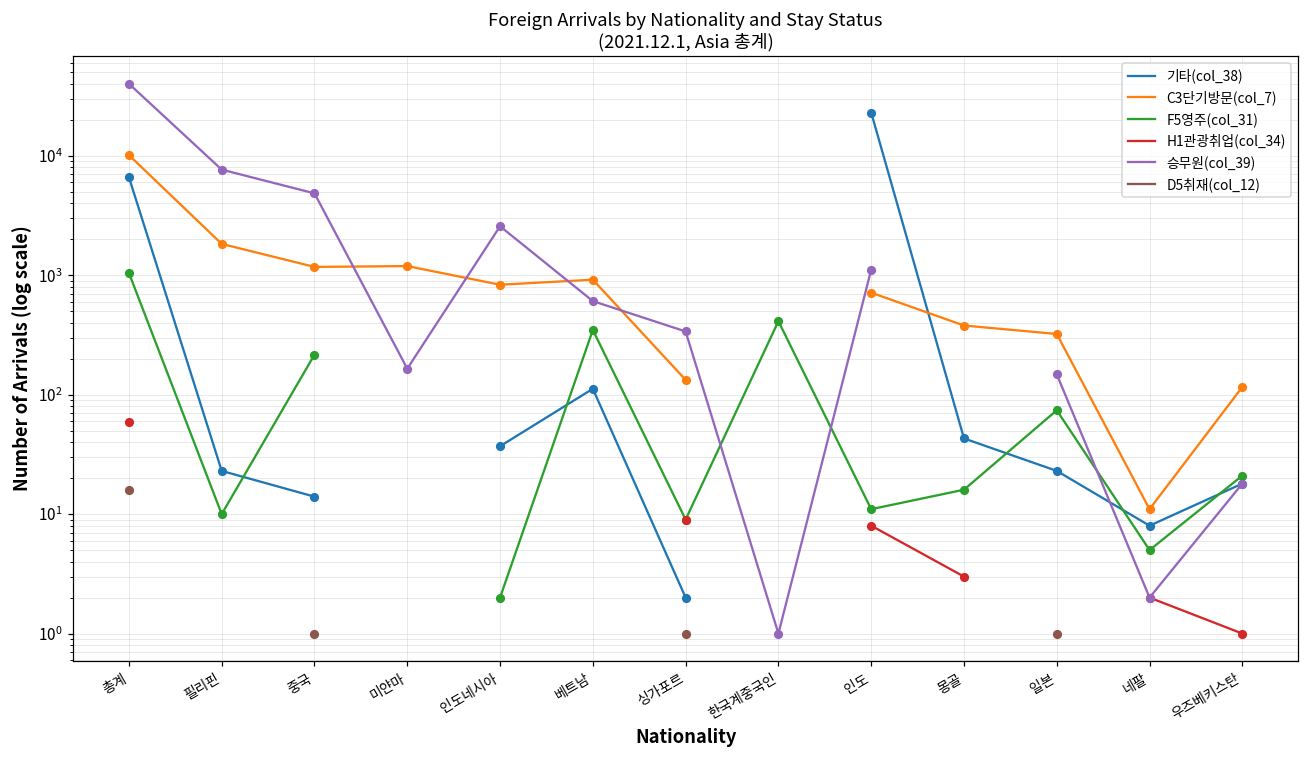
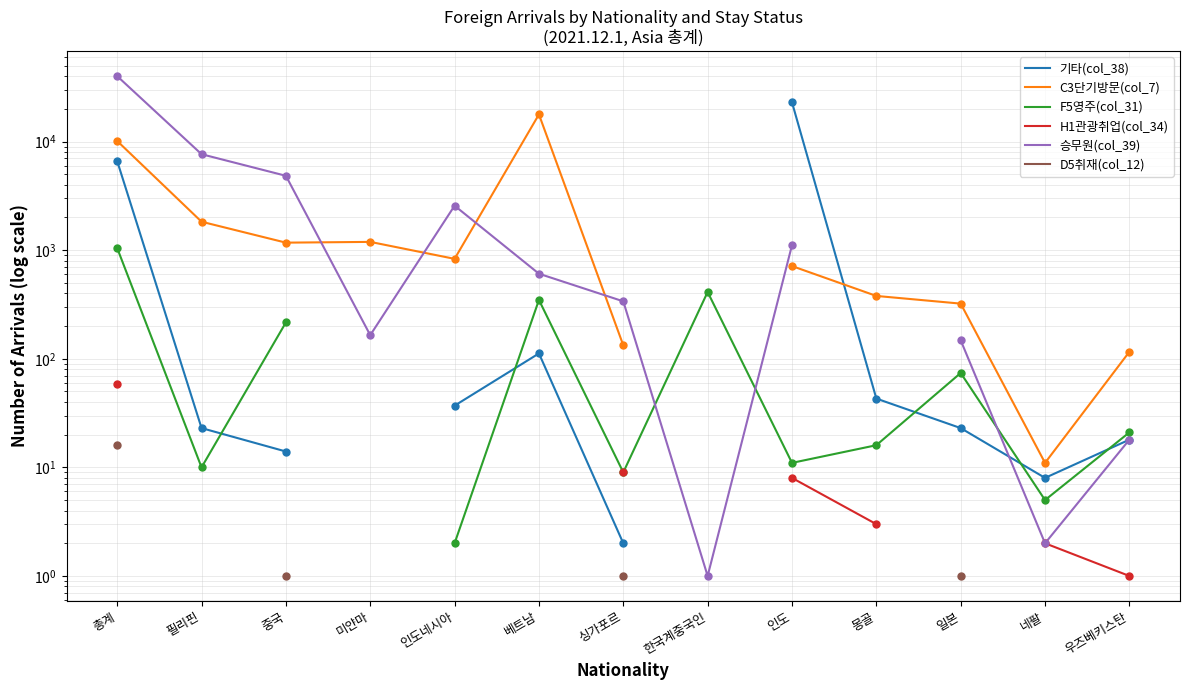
C3단기방문(col_7), 베트남: 900 -> 18000
